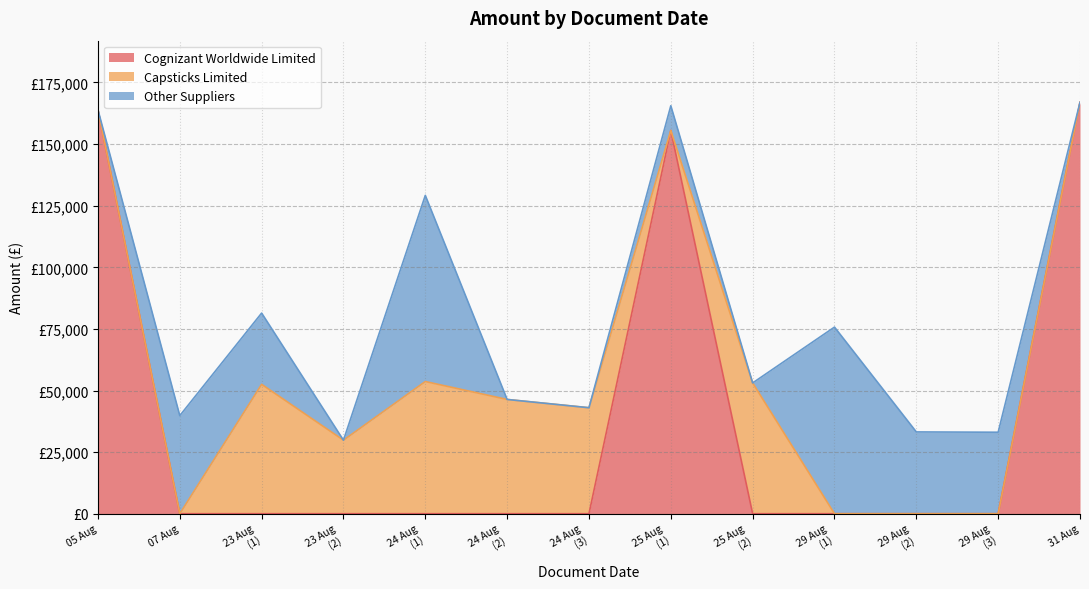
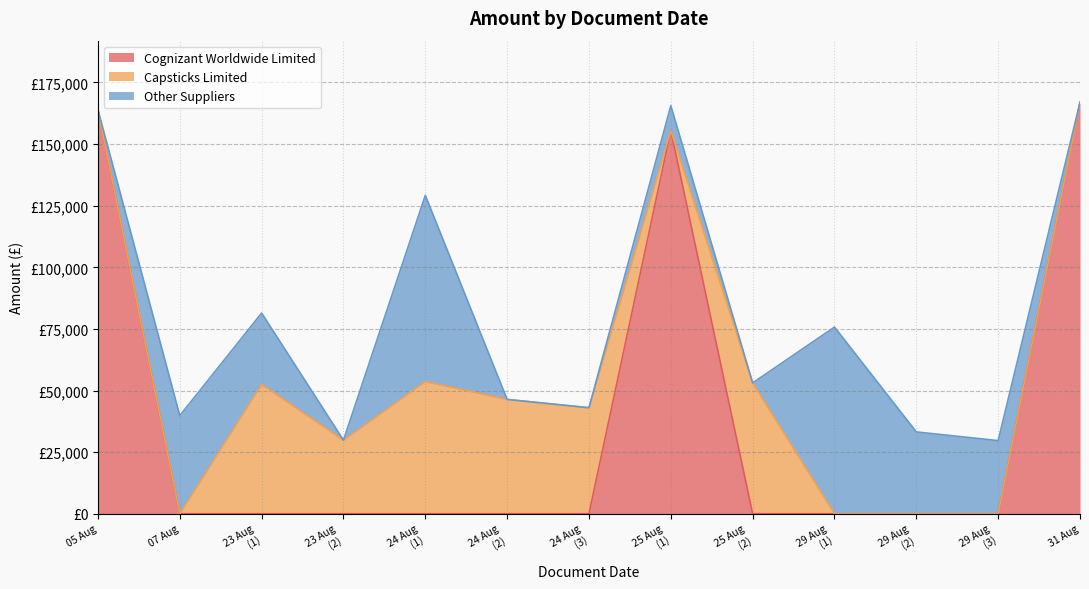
Other Suppliers, 29 Aug (3): £33,000 -> £30,000
